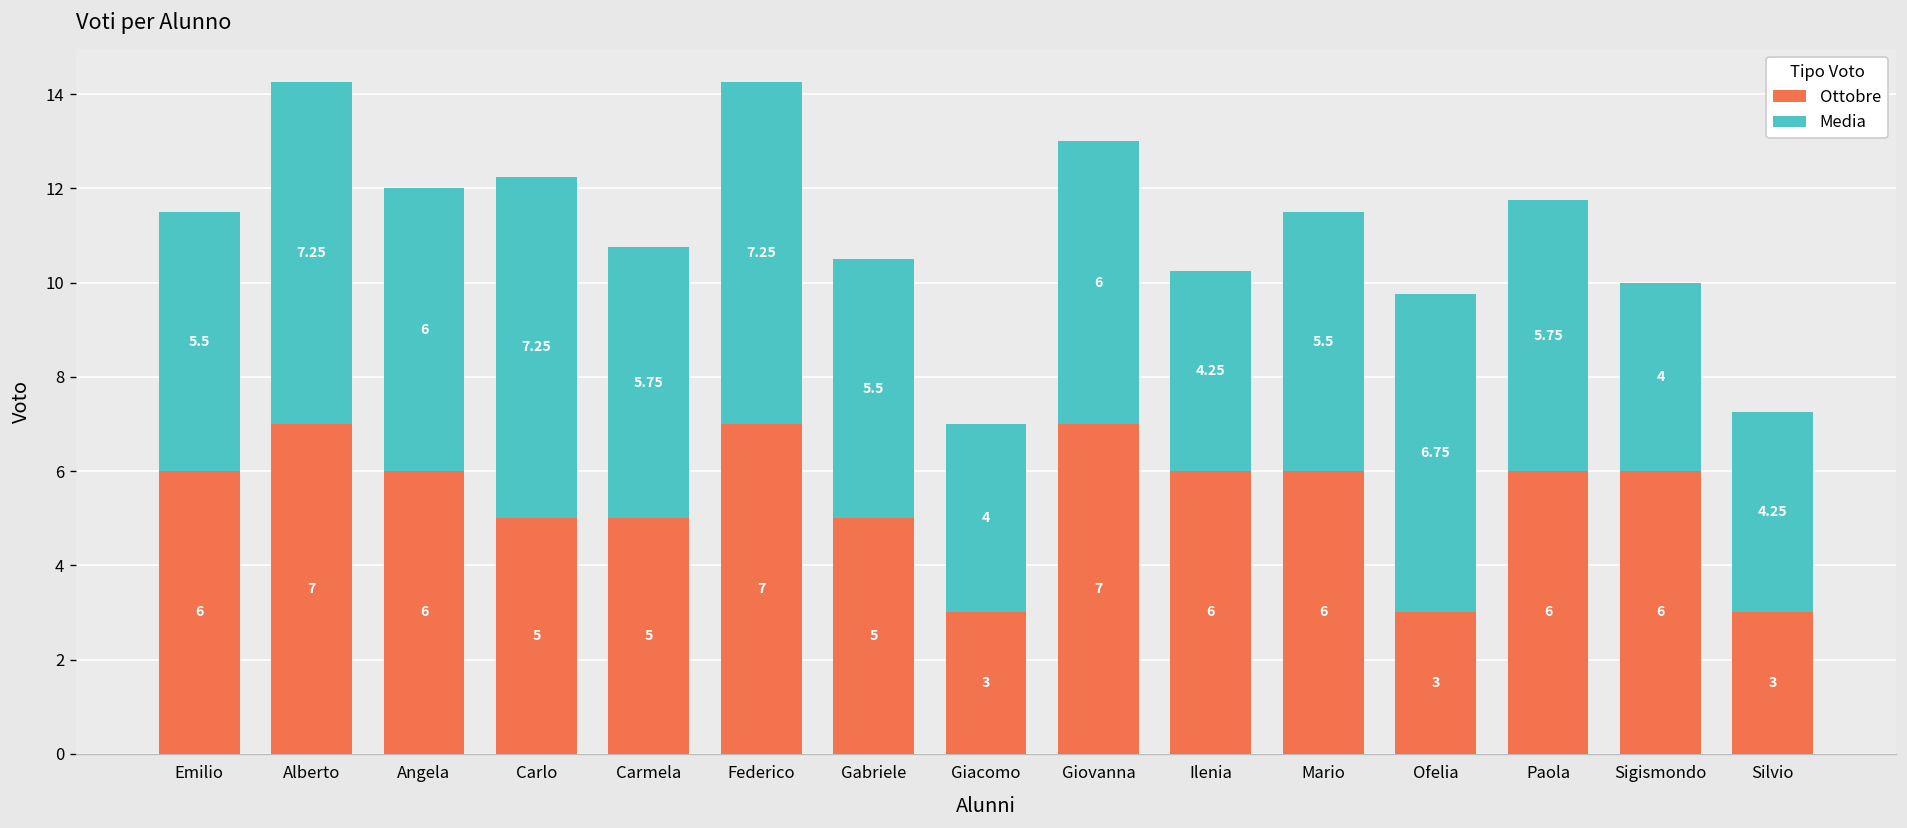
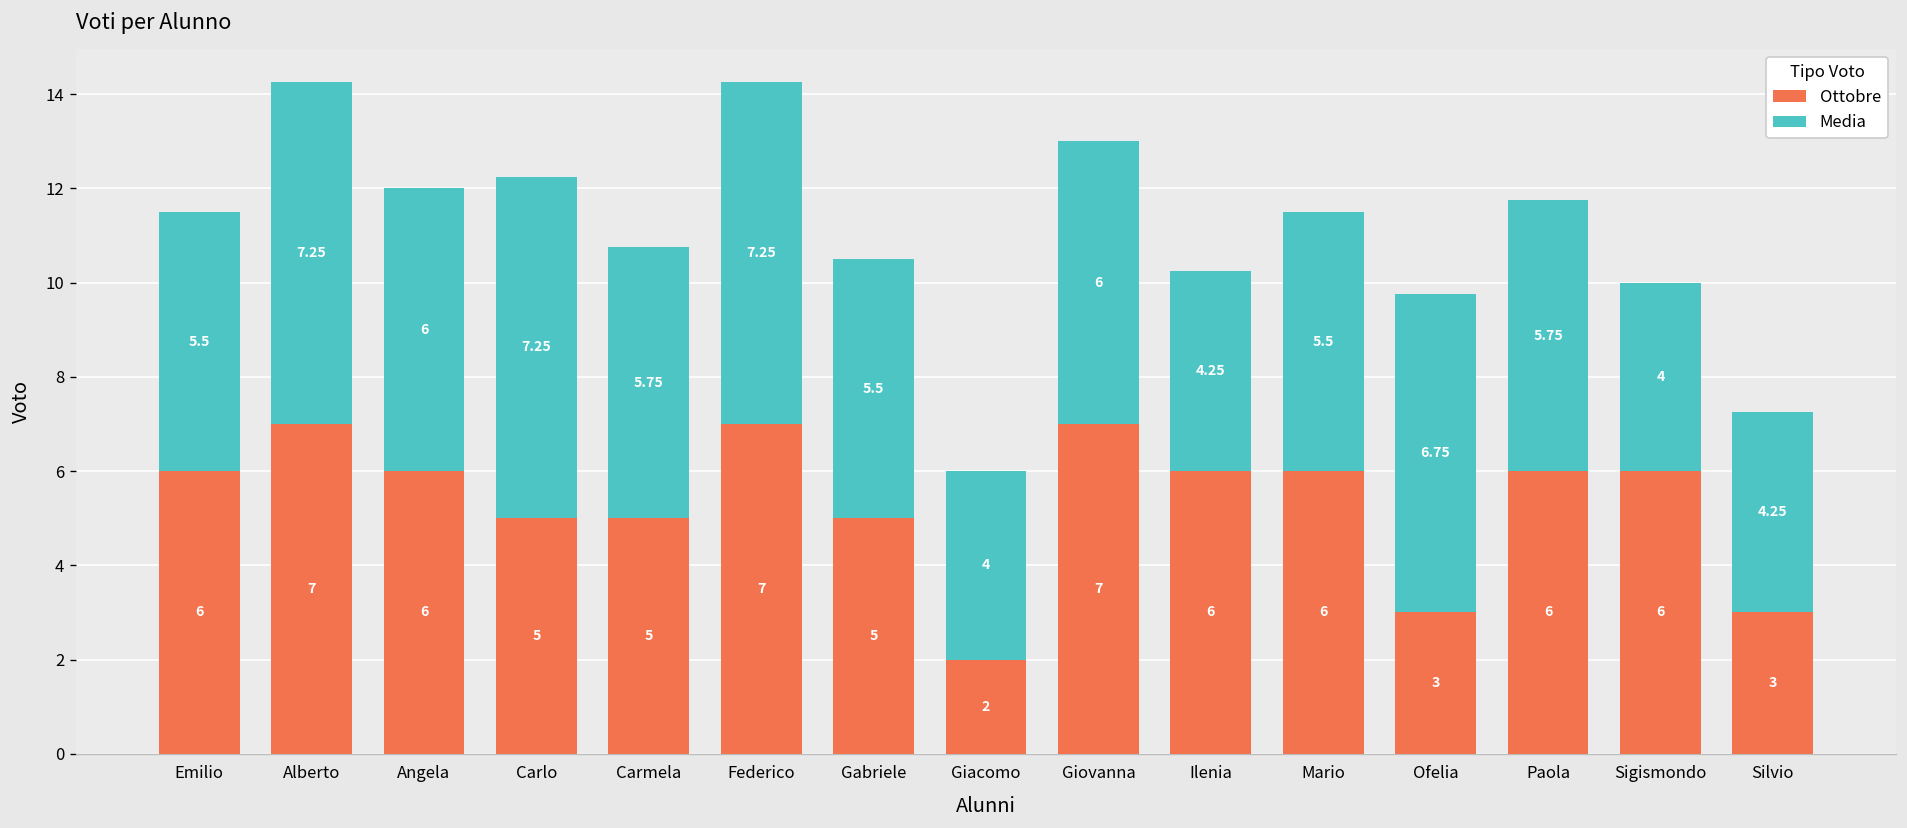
Ottobre, Giacomo: 3 -> 2
